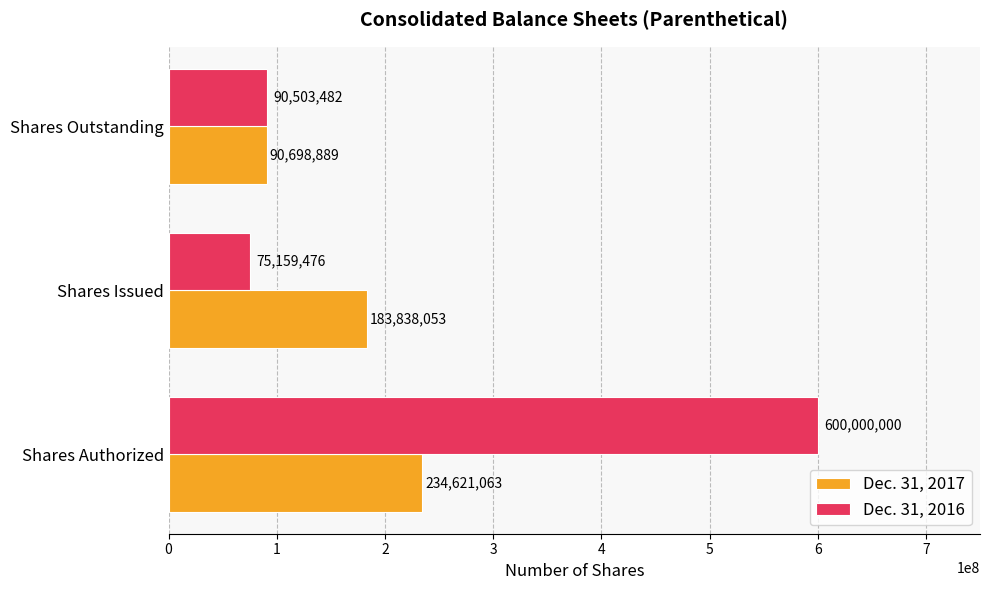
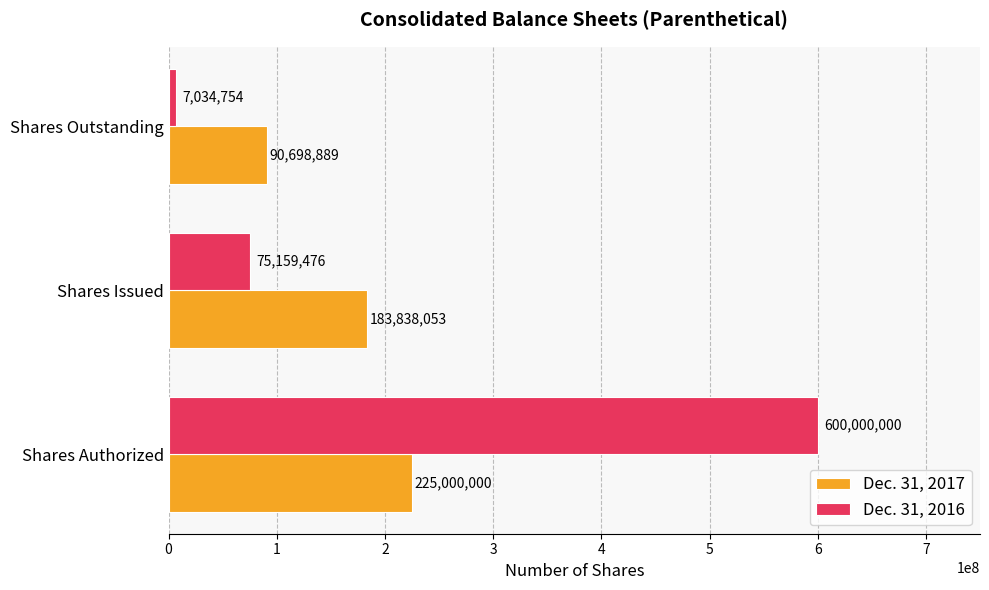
Dec. 31, 2016, Shares Outstanding: 90,503,482 -> 7,034,754
Dec. 31, 2017, Shares Authorized: 234,621,063 -> 225,000,000
